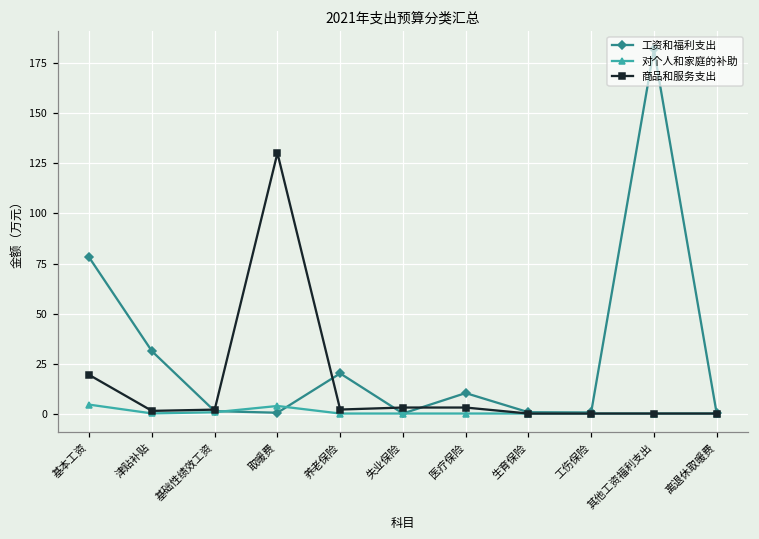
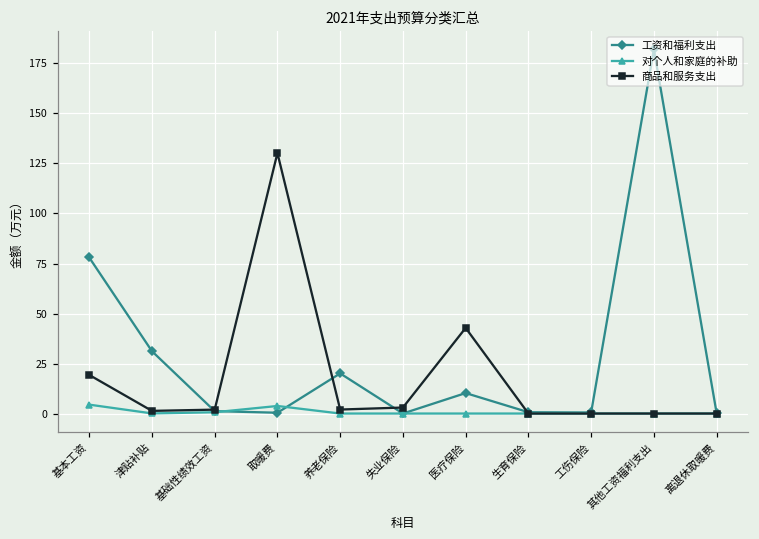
商品和服务支出, 医疗保险: 3 -> 43
